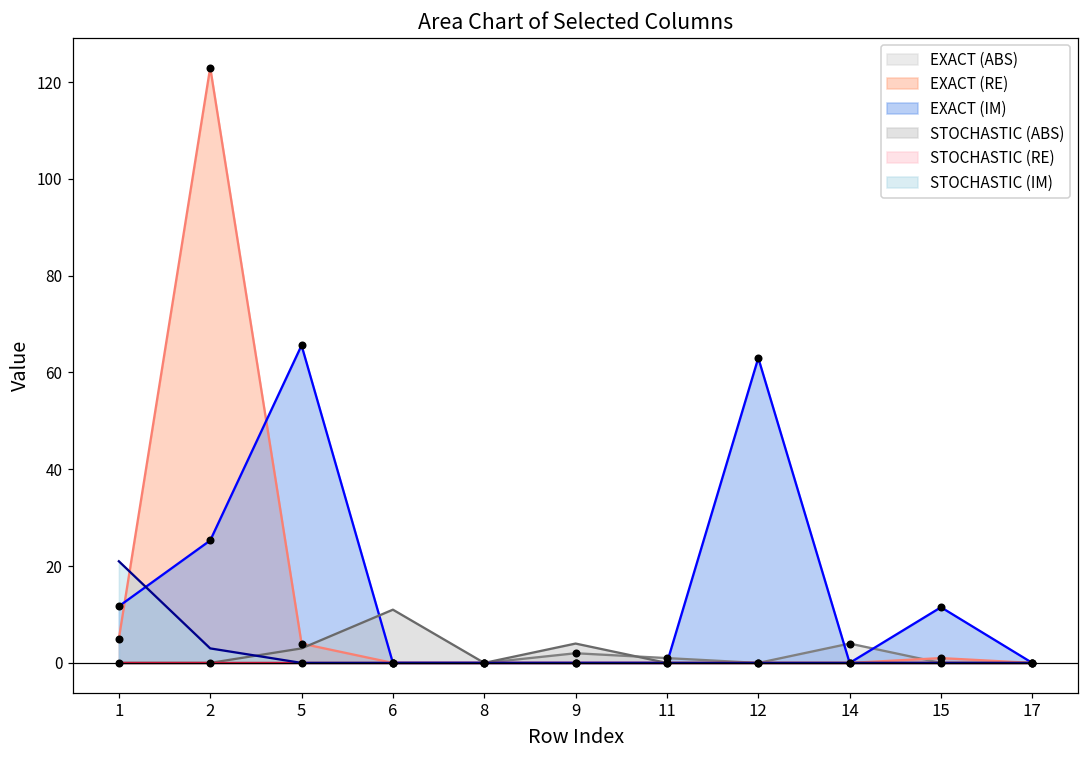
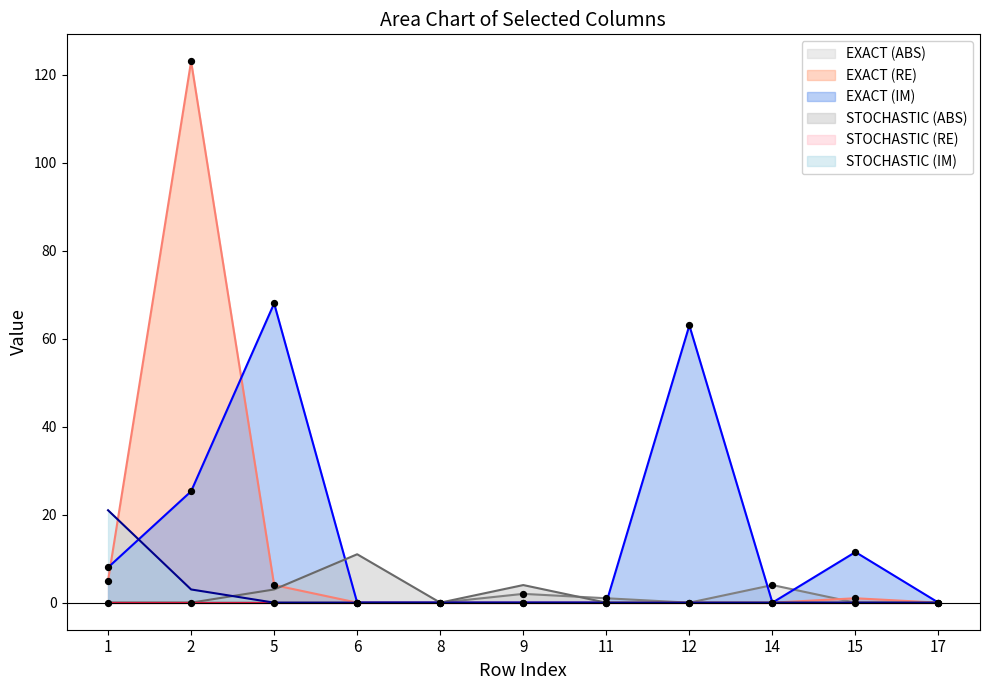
EXACT (IM), 1: 12 -> 8
EXACT (IM), 5: 66 -> 68
